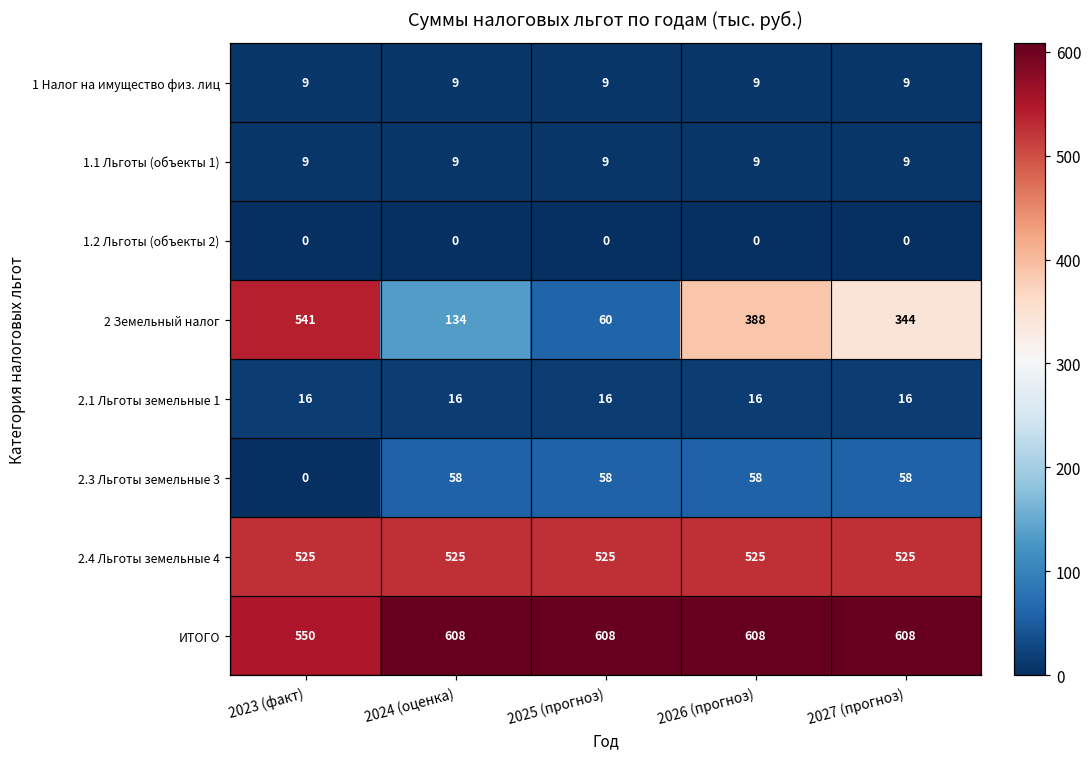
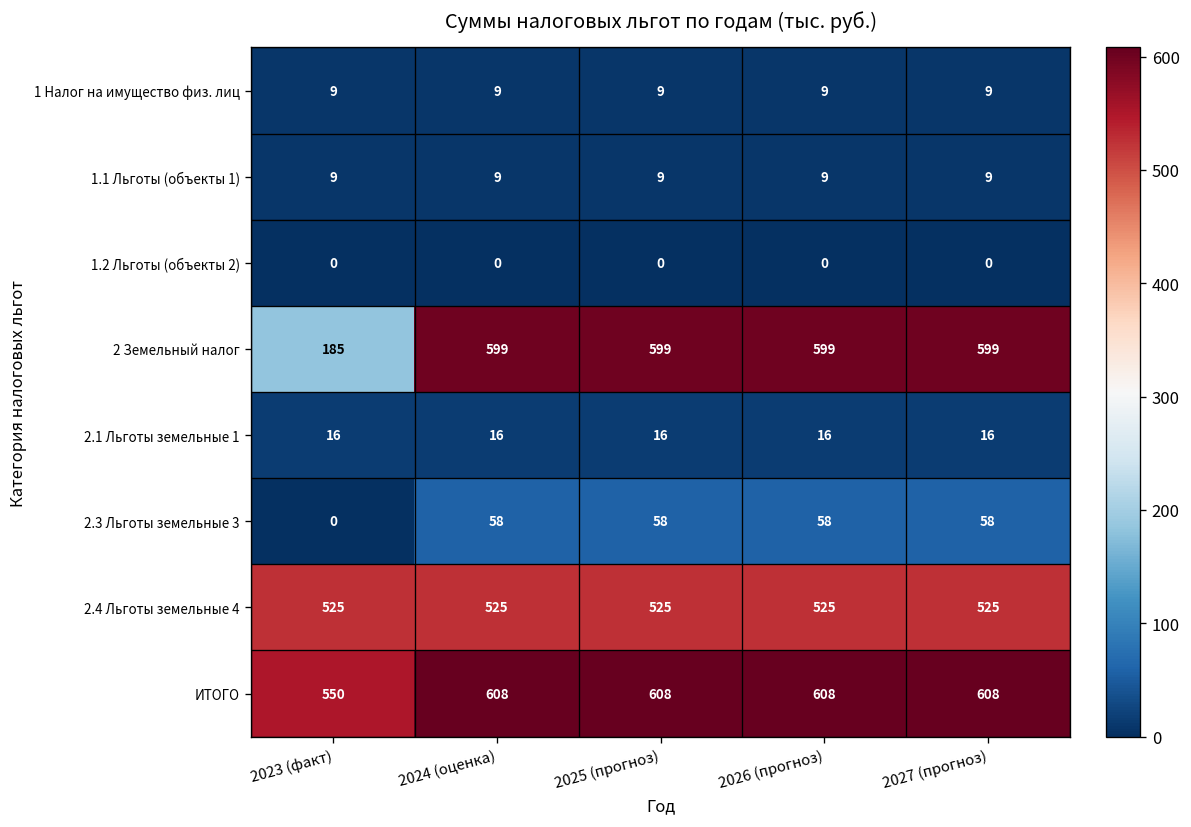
2 Земельный налог, 2023 (факт): 541 -> 185
2 Земельный налог, 2024 (оценка): 134 -> 599
2 Земельный налог, 2025 (прогноз): 60 -> 599
2 Земельный налог, 2026 (прогноз): 388 -> 599
2 Земельный налог, 2027 (прогноз): 344 -> 599
